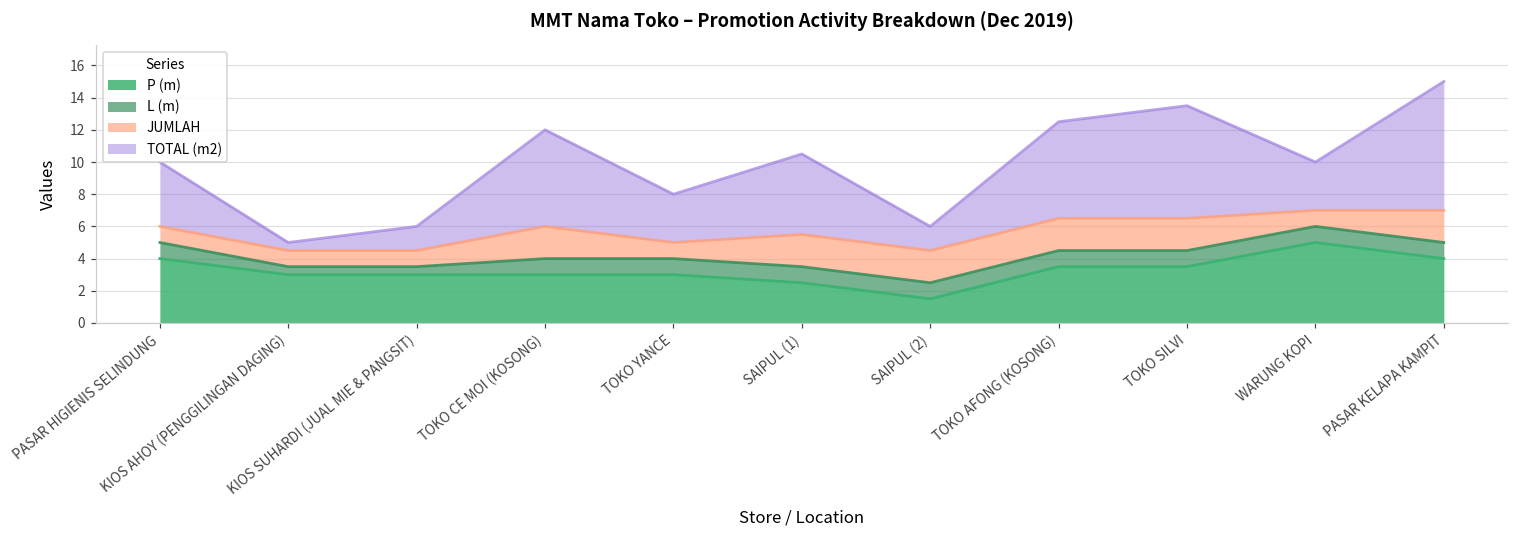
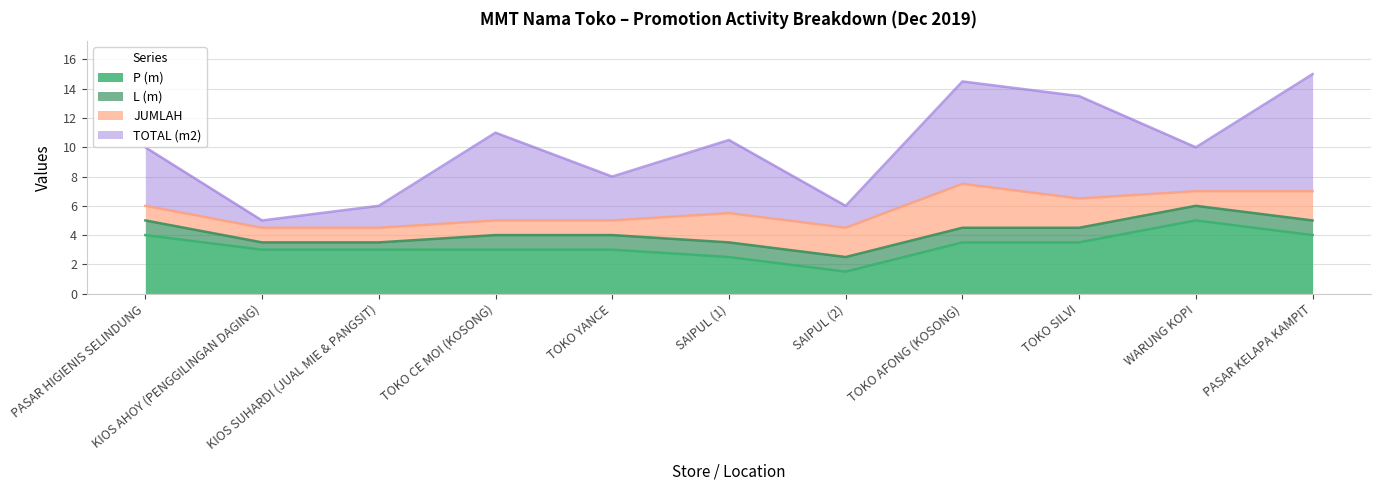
JUMLAH, TOKO CE MOI (KOSONG): 2 -> 1
JUMLAH, TOKO AFONG (KOSONG): 2 -> 3
TOTAL (m2), TOKO AFONG (KOSONG): 6 -> 7
